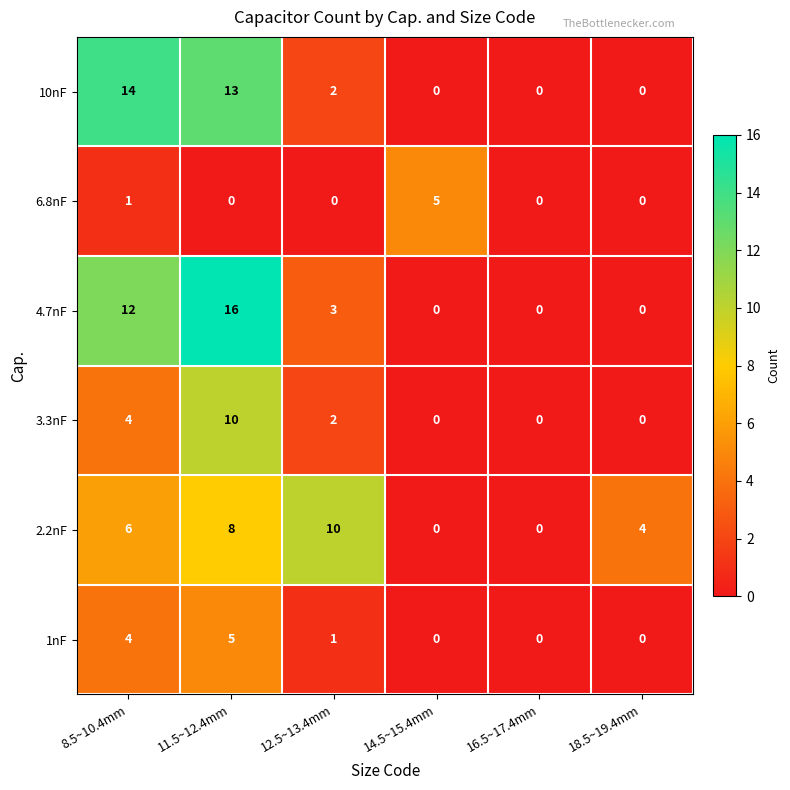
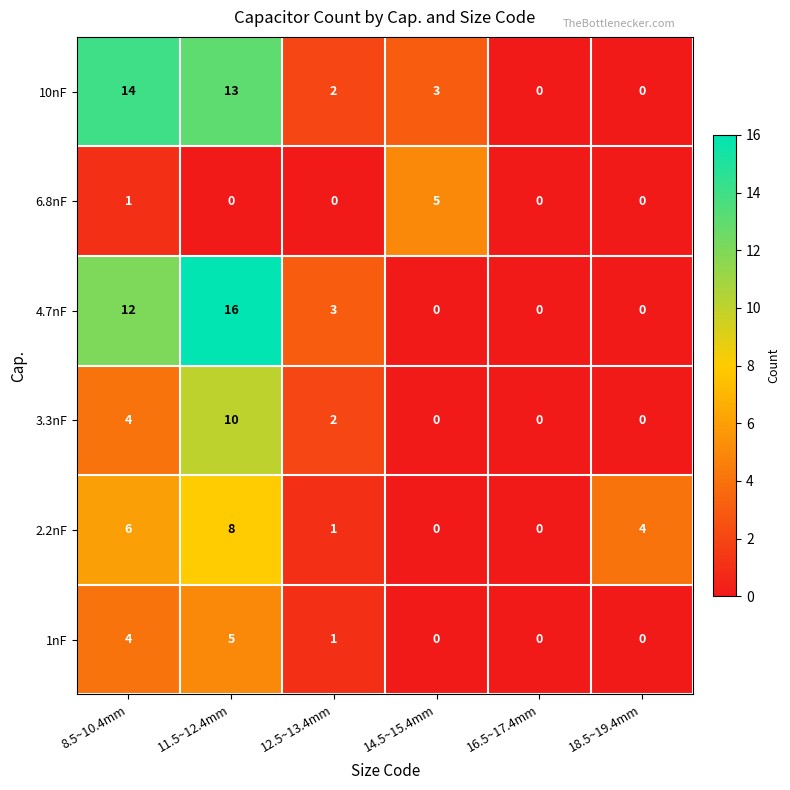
10nF, 14.5~15.4mm: 0 -> 3
2.2nF, 12.5~13.4mm: 10 -> 1
